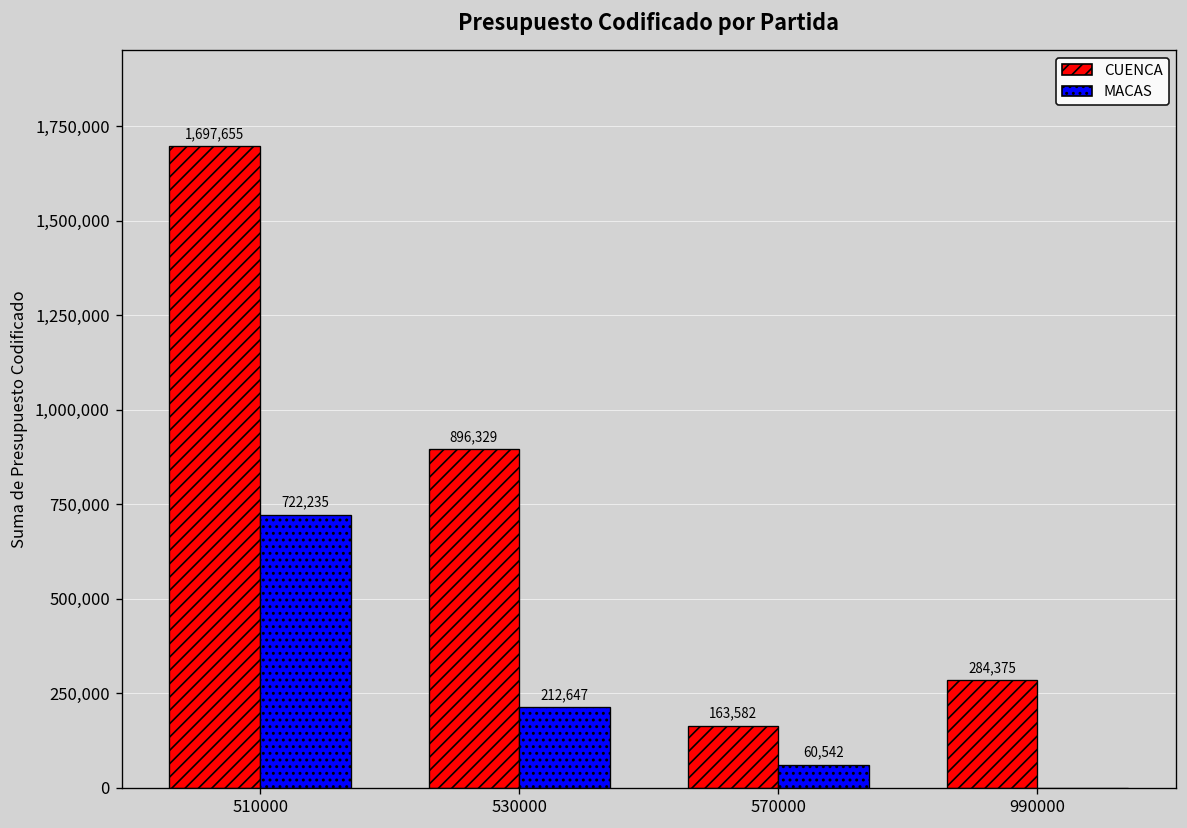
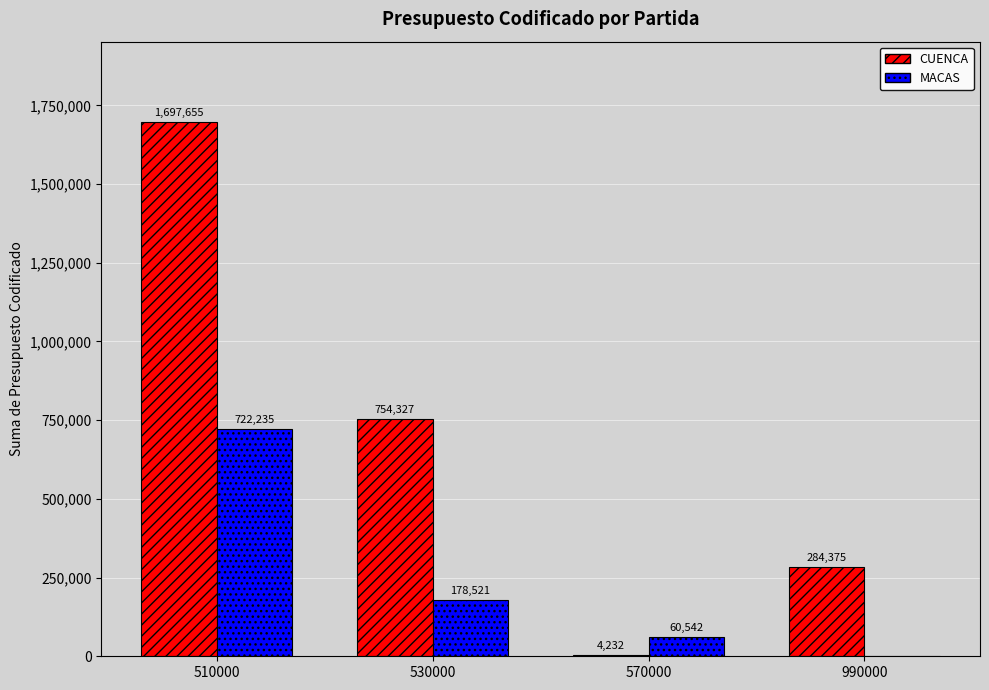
CUENCA, 530000: 896,329 -> 754,327
MACAS, 530000: 212,647 -> 178,521
CUENCA, 570000: 163,582 -> 4,232
